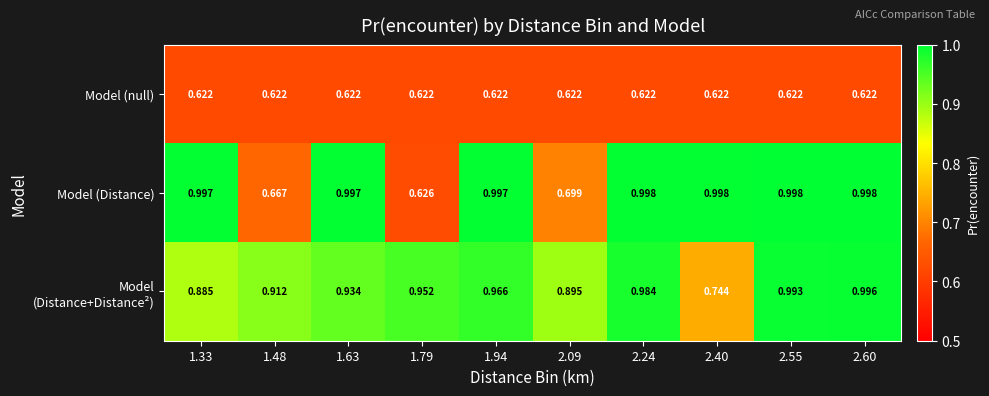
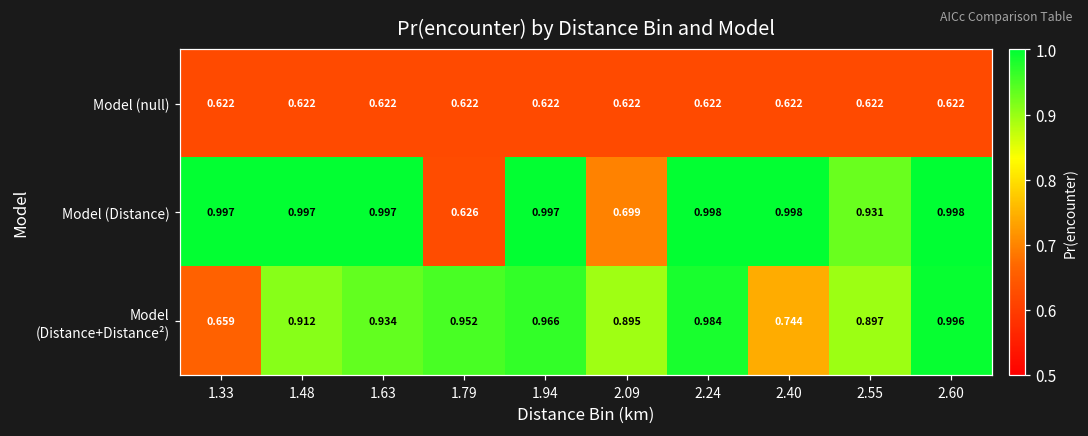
Model (Distance), 1.48: 0.667 -> 0.997
Model (Distance), 2.55: 0.998 -> 0.931
Model (Distance+Distance²), 1.33: 0.885 -> 0.659
Model (Distance+Distance²), 2.55: 0.993 -> 0.897
